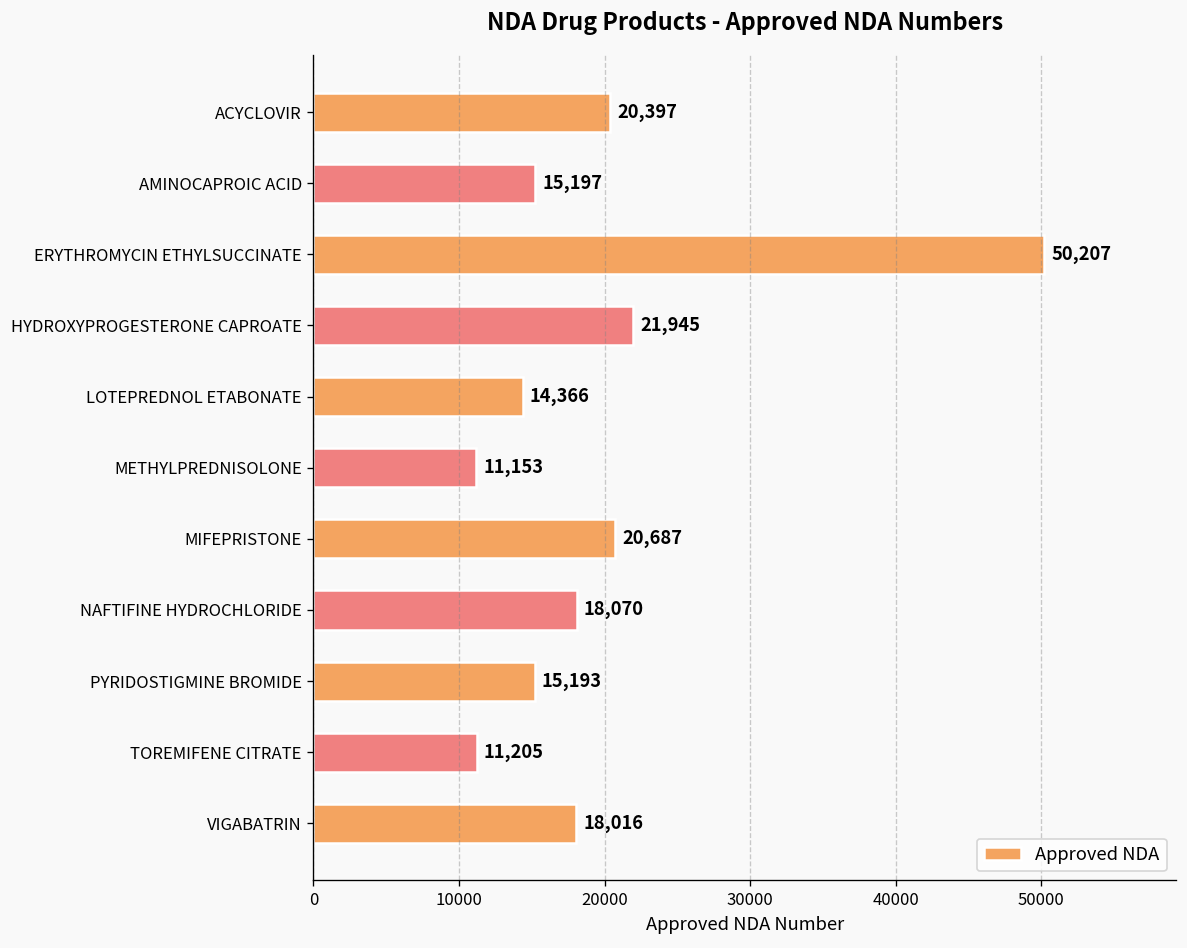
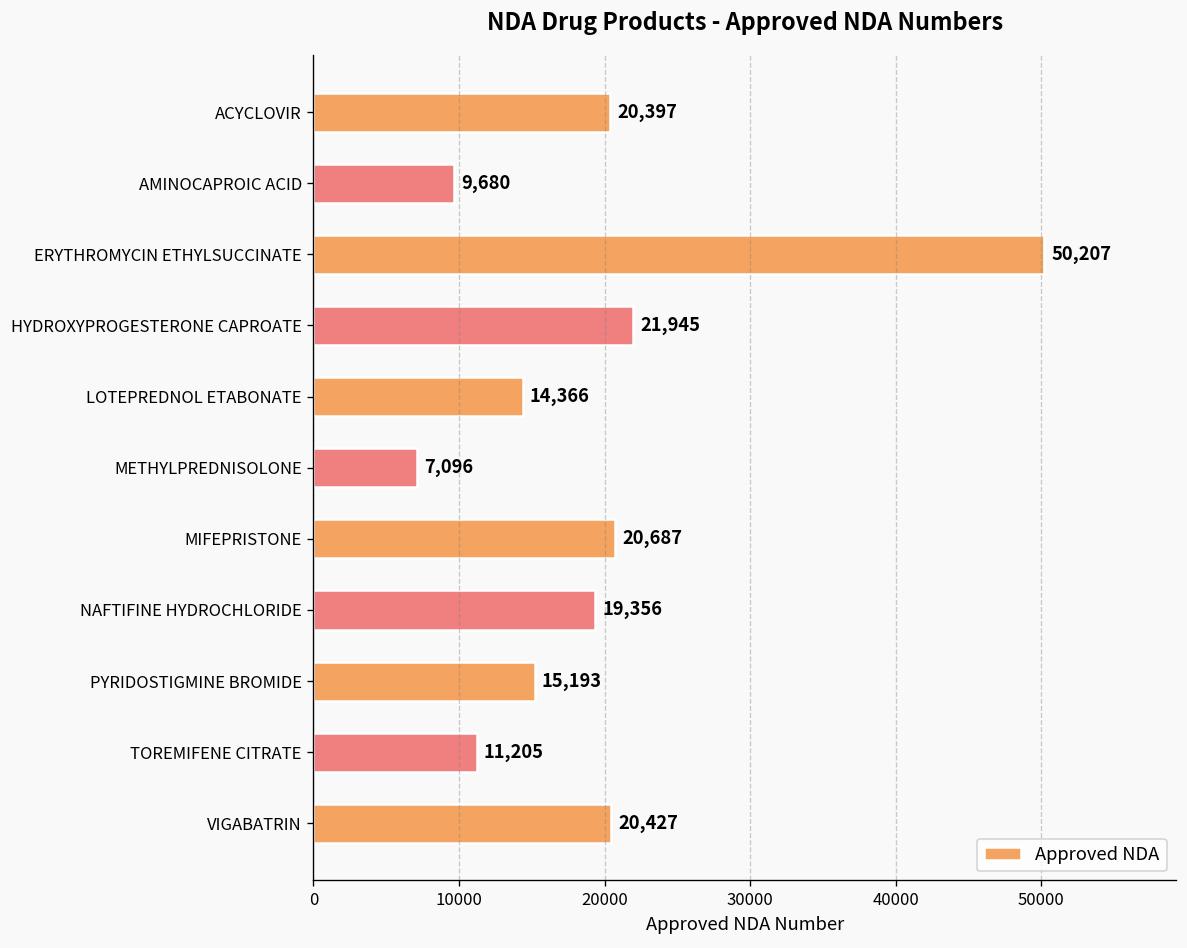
AMINOCAPROIC ACID: 15,197 -> 9,680
METHYLPREDNISOLONE: 11,153 -> 7,096
NAFTIFINE HYDROCHLORIDE: 18,070 -> 19,356
VIGABATRIN: 18,016 -> 20,427
